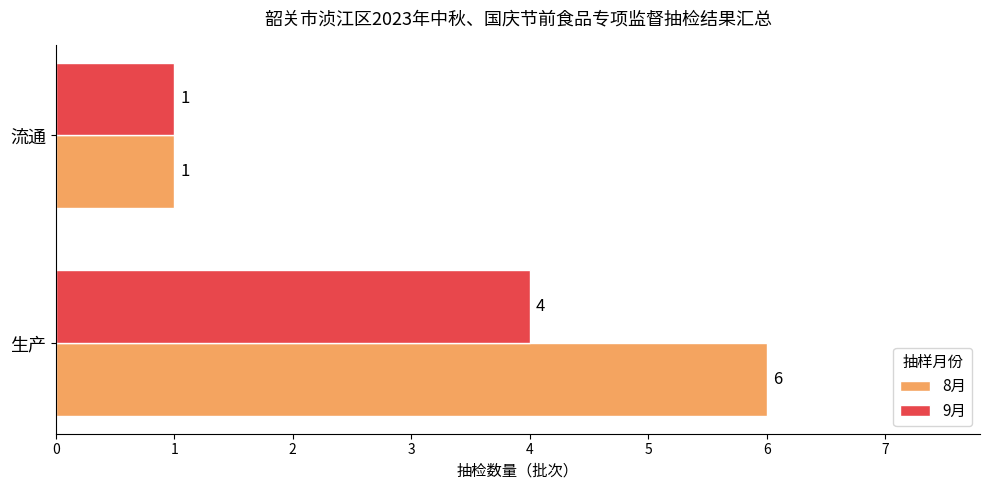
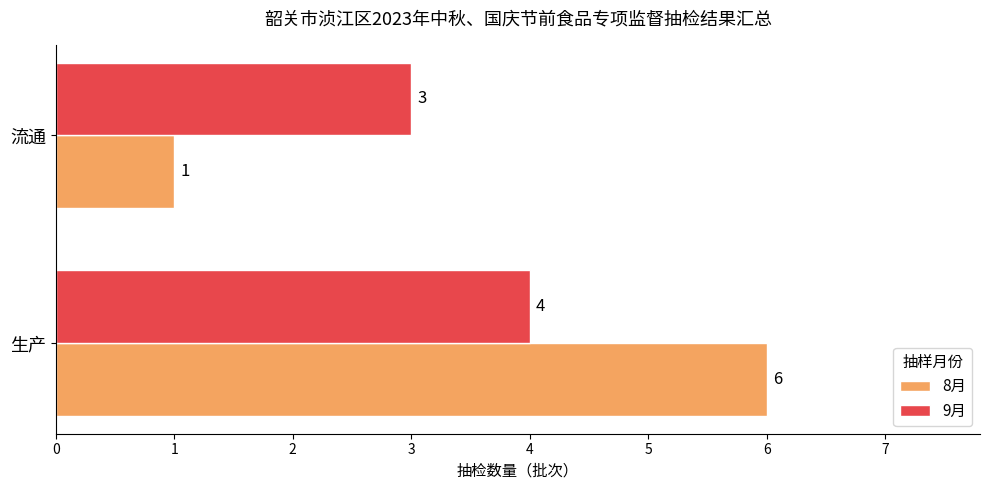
9月, 流通: 1 -> 3
